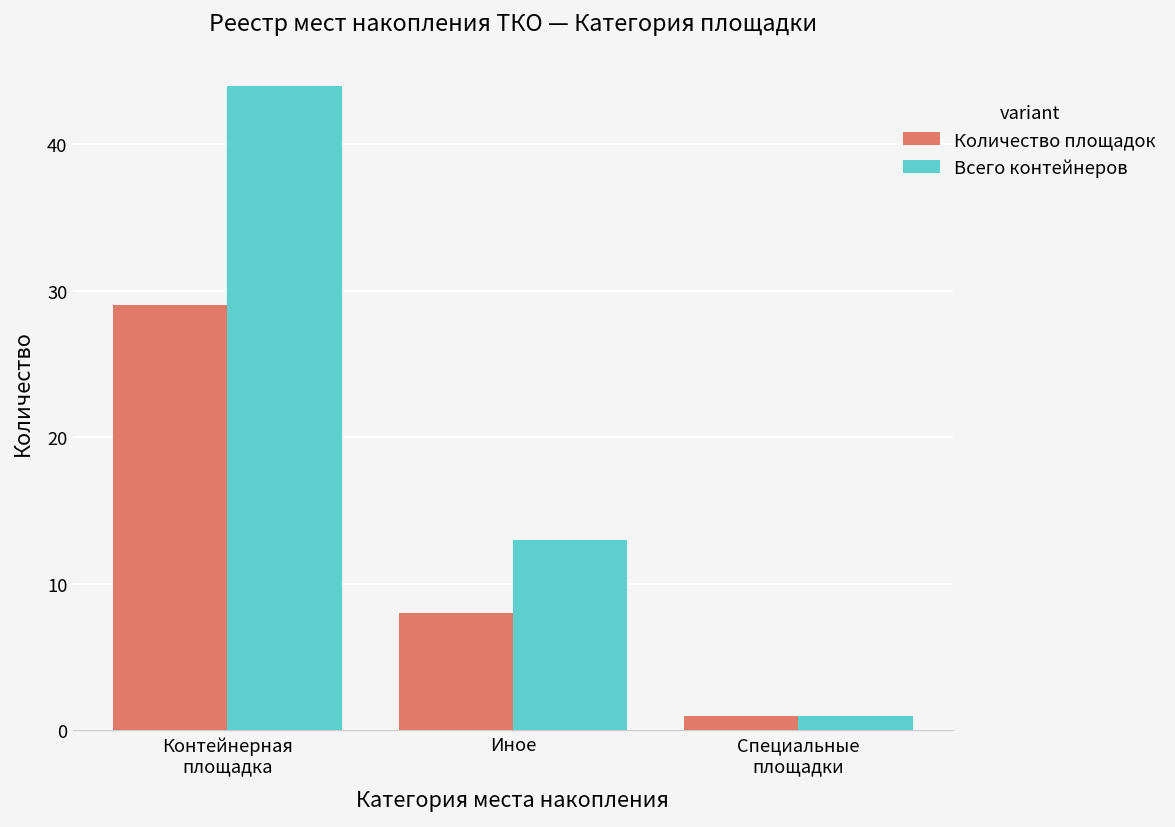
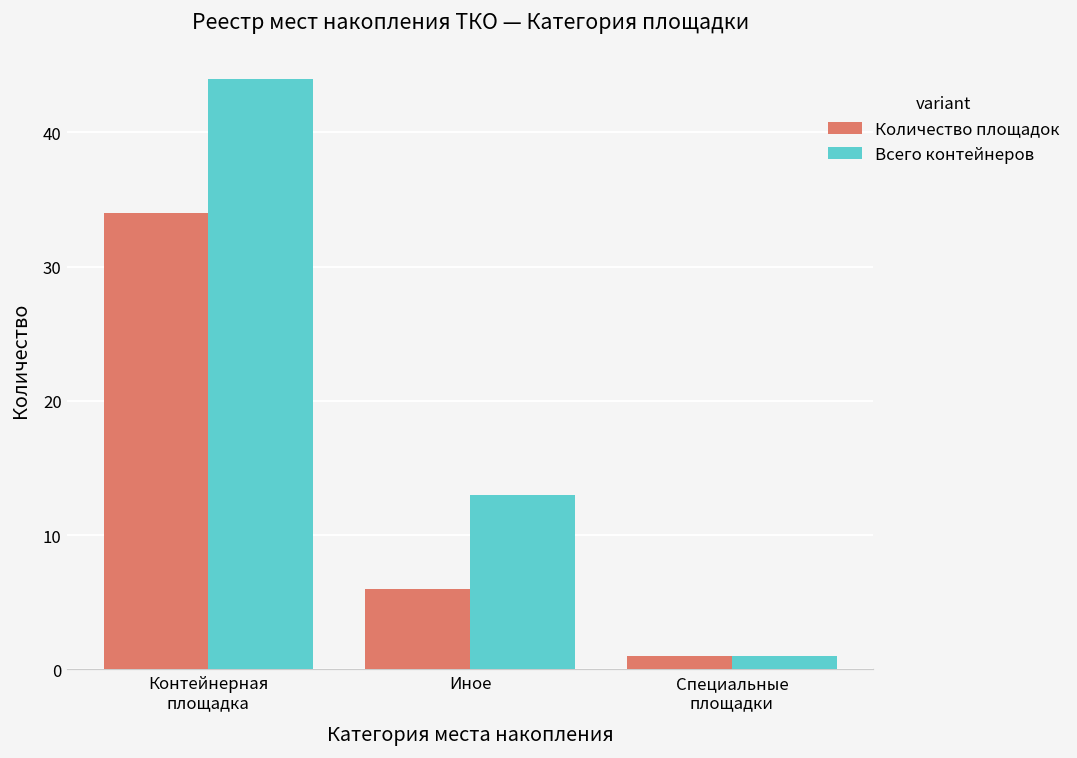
Количество площадок, Контейнерная площадка: 29 -> 34
Количество площадок, Иное: 8 -> 6
